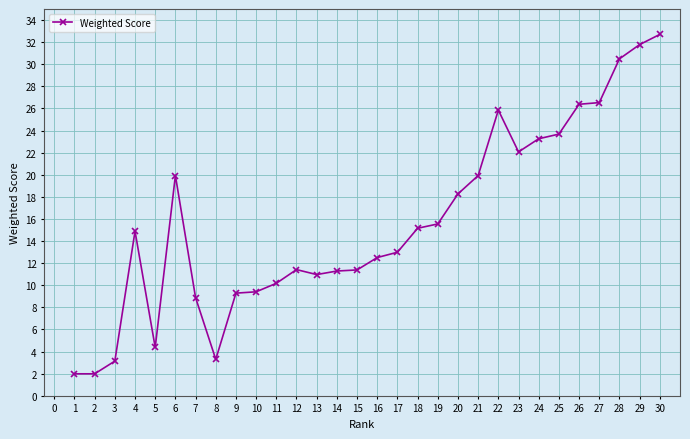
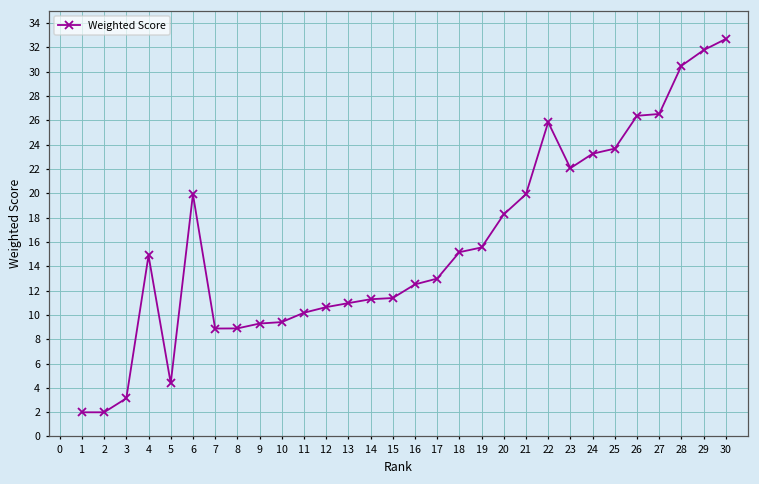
8: 3.3 -> 8.9
12: 11.4 -> 10.6
